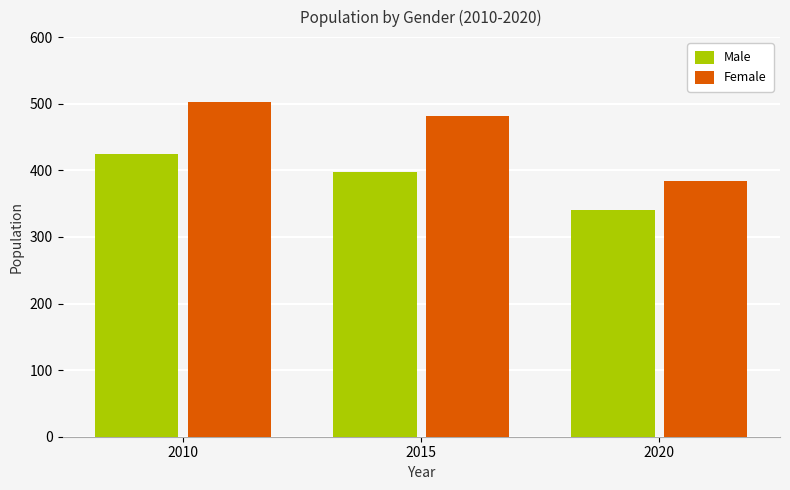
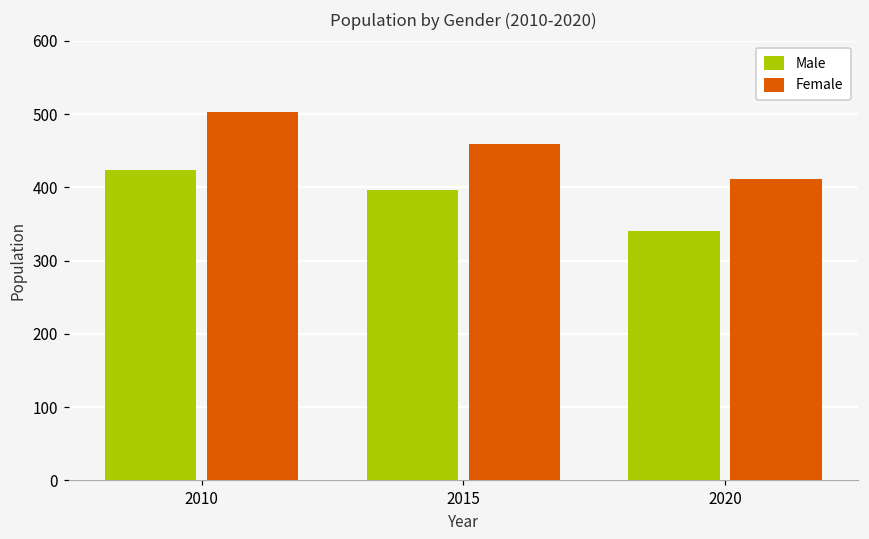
Female, 2015: 480 -> 460
Female, 2020: 380 -> 410
